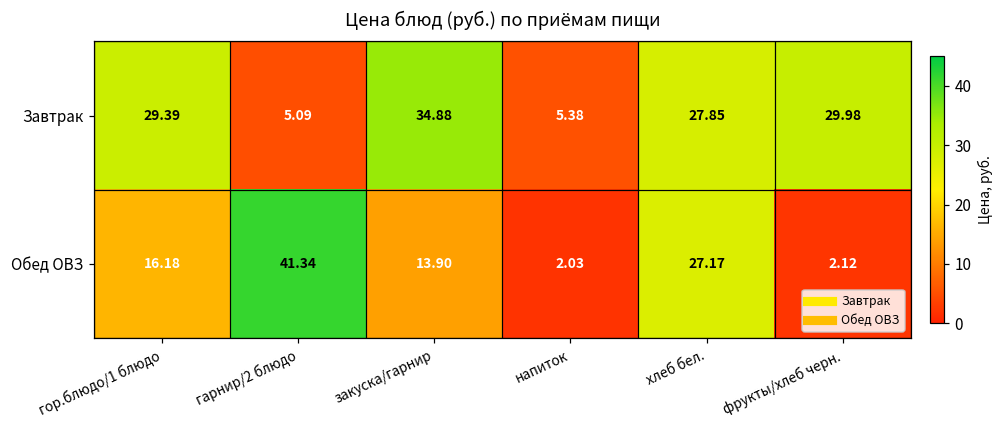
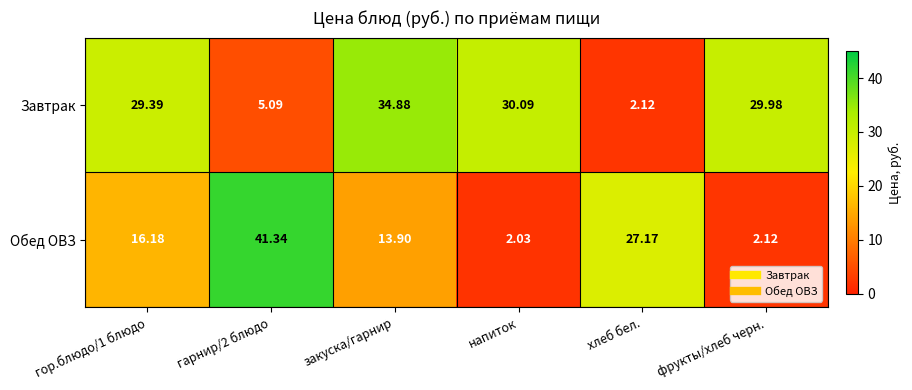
Завтрак, напиток: 5.38 -> 30.09
Завтрак, хлеб бел.: 27.85 -> 2.12
